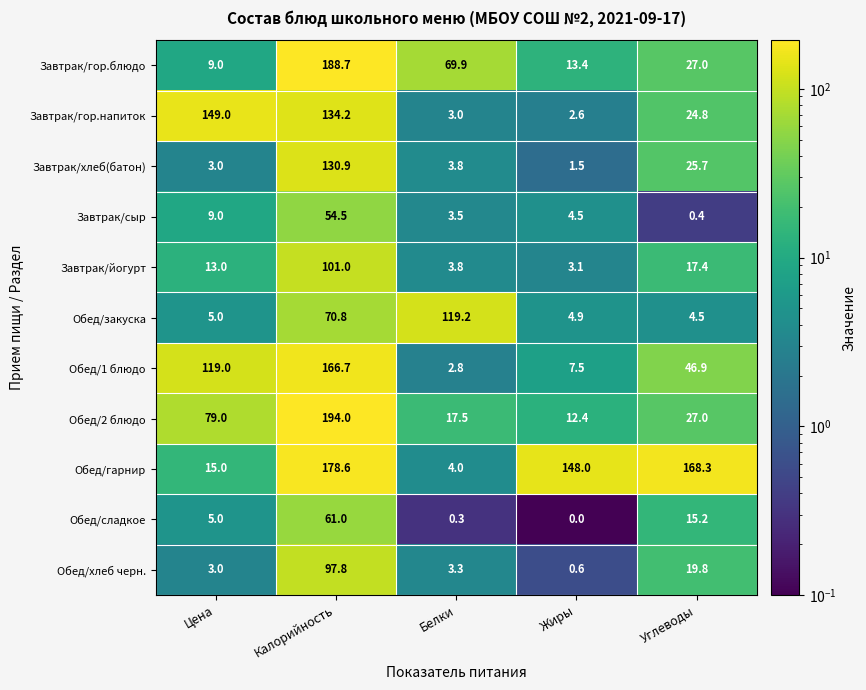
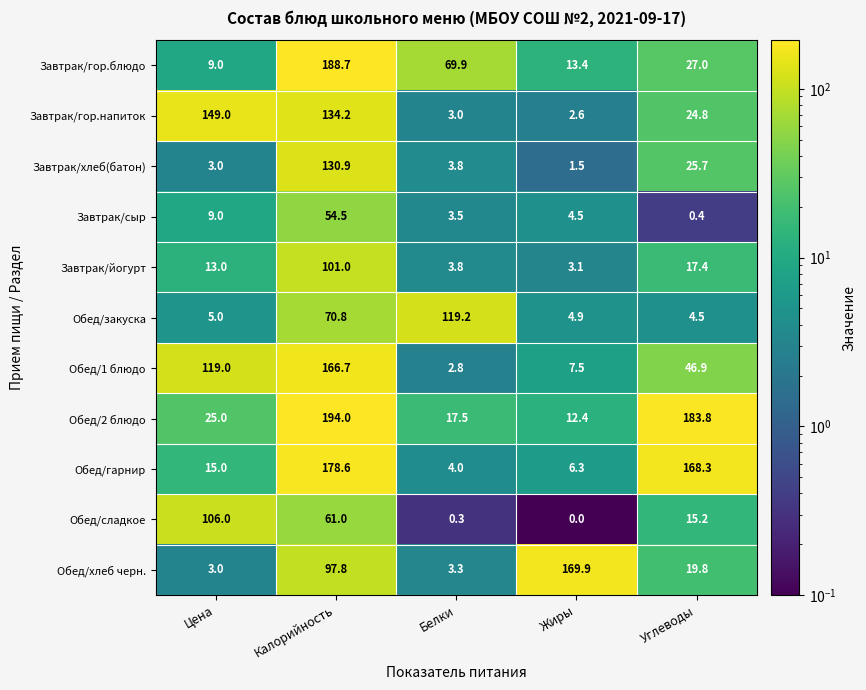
Обед/2 блюдо, Цена: 79.0 -> 25.0
Обед/2 блюдо, Углеводы: 27.0 -> 183.8
Обед/гарнир, Жиры: 148.0 -> 6.3
Обед/сладкое, Цена: 5.0 -> 106.0
Обед/хлеб черн., Жиры: 0.6 -> 169.9
